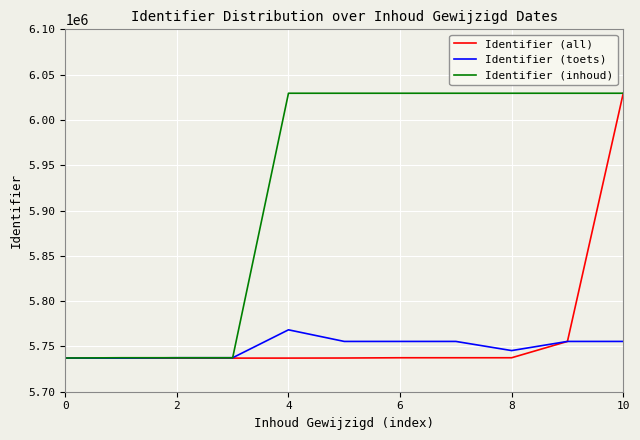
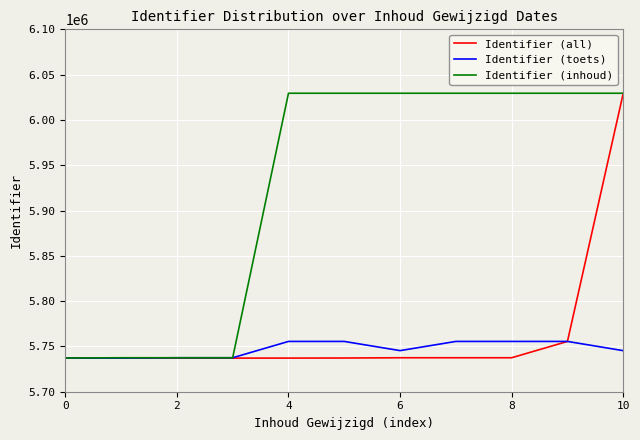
Identifier (toets), 4: 5770000 -> 5760000
Identifier (toets), 6: 5760000 -> 5750000
Identifier (toets), 8: 5750000 -> 5760000
Identifier (toets), 10: 5760000 -> 5750000
